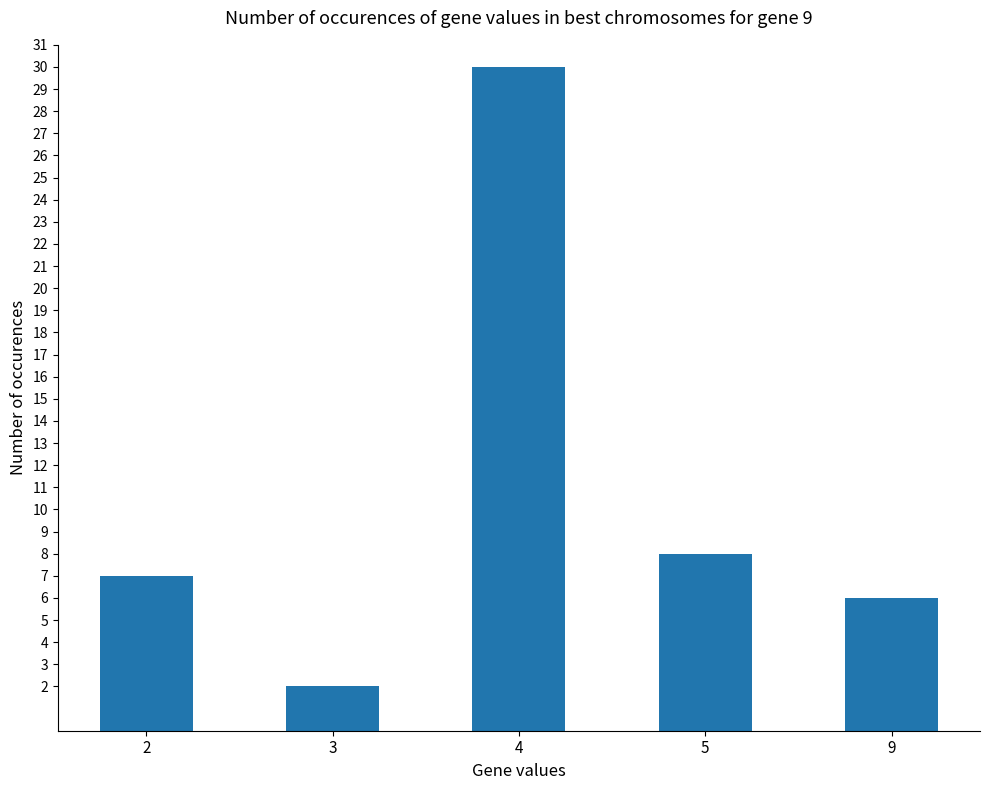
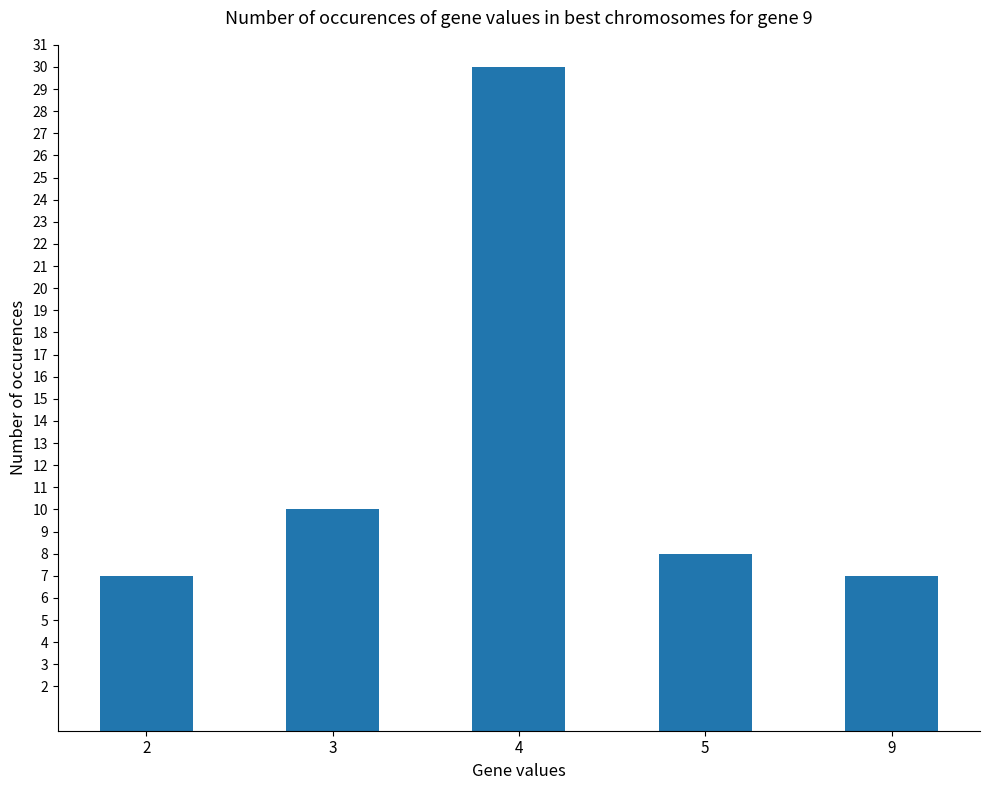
3: 2 -> 10
9: 6 -> 7
